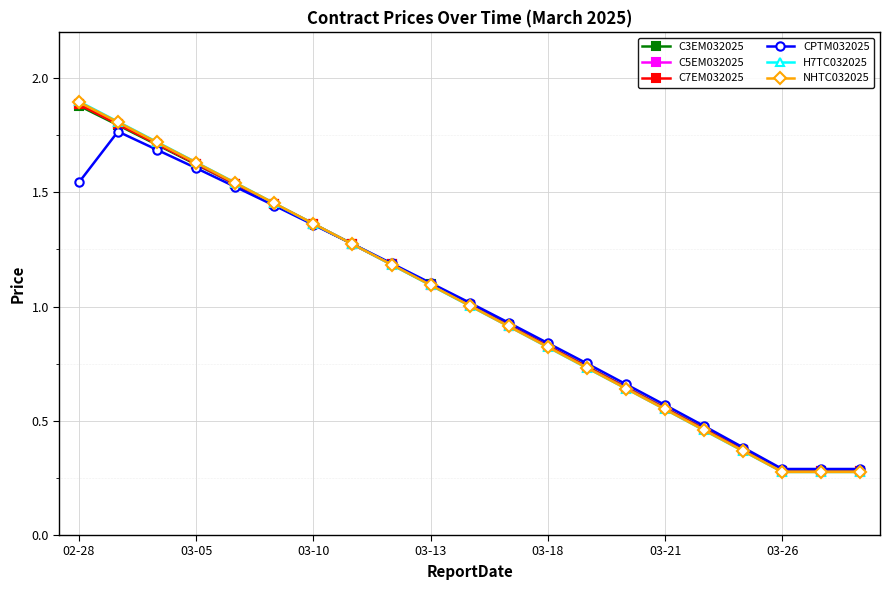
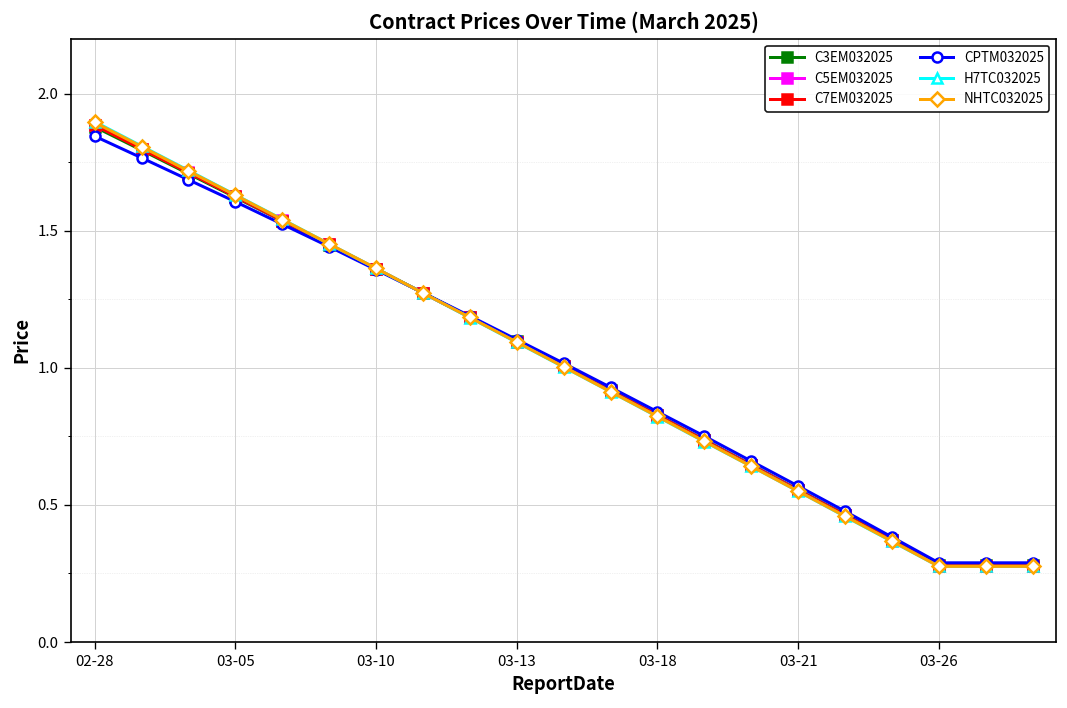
CPTM032025, 02-28: 1.54 -> 1.85
